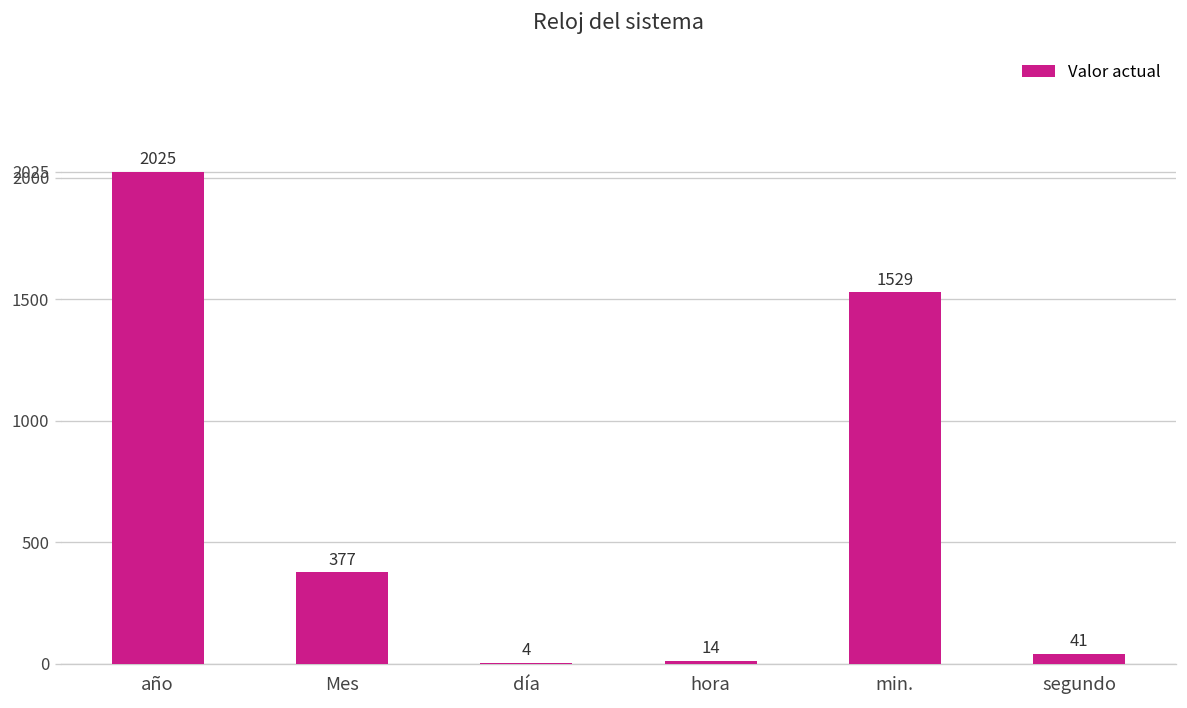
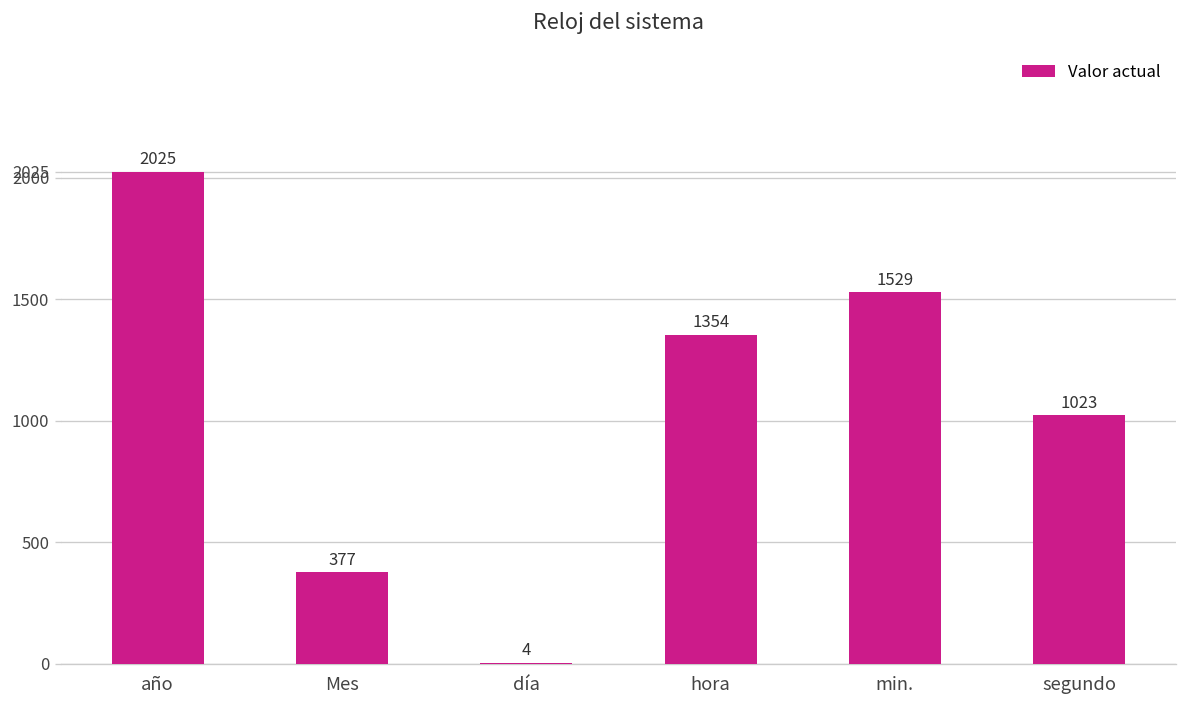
hora: 14 -> 1354
segundo: 41 -> 1023
